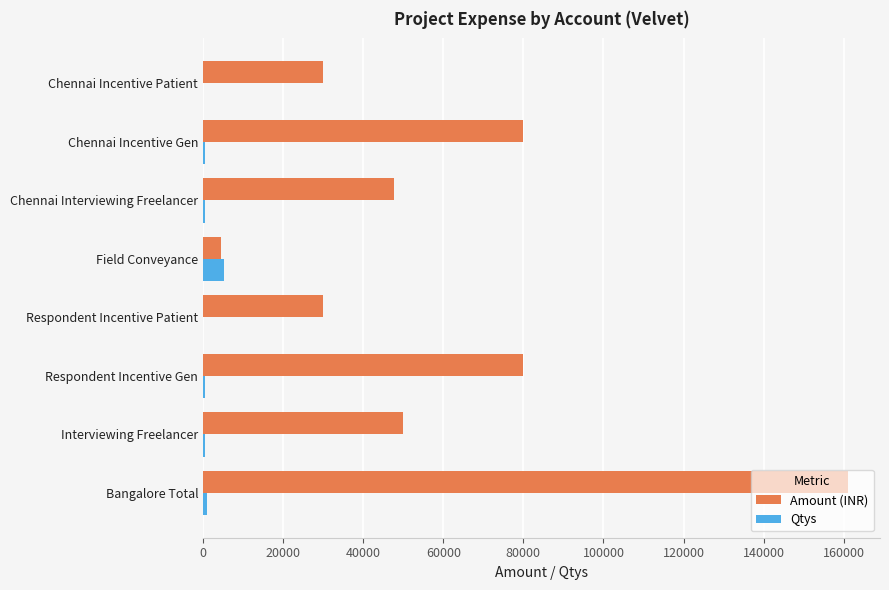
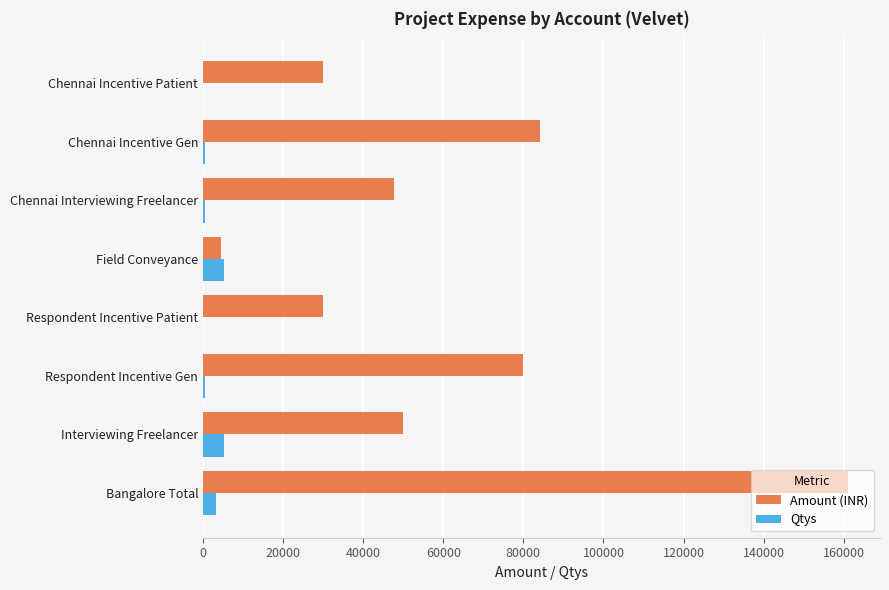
Amount (INR), Chennai Incentive Gen: 80000 -> 84000
Qtys, Interviewing Freelancer: 1000 -> 5000
Qtys, Bangalore Total: 1000 -> 3000
